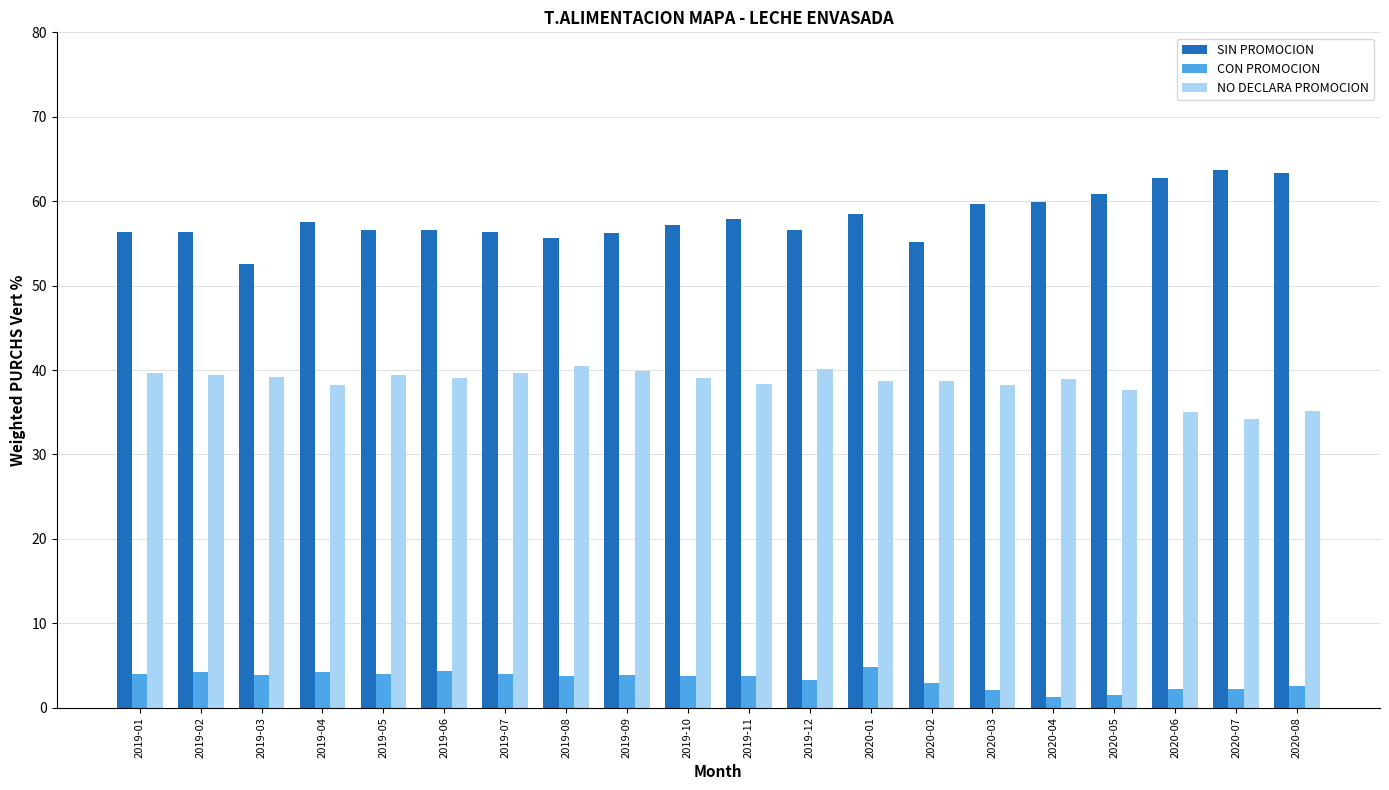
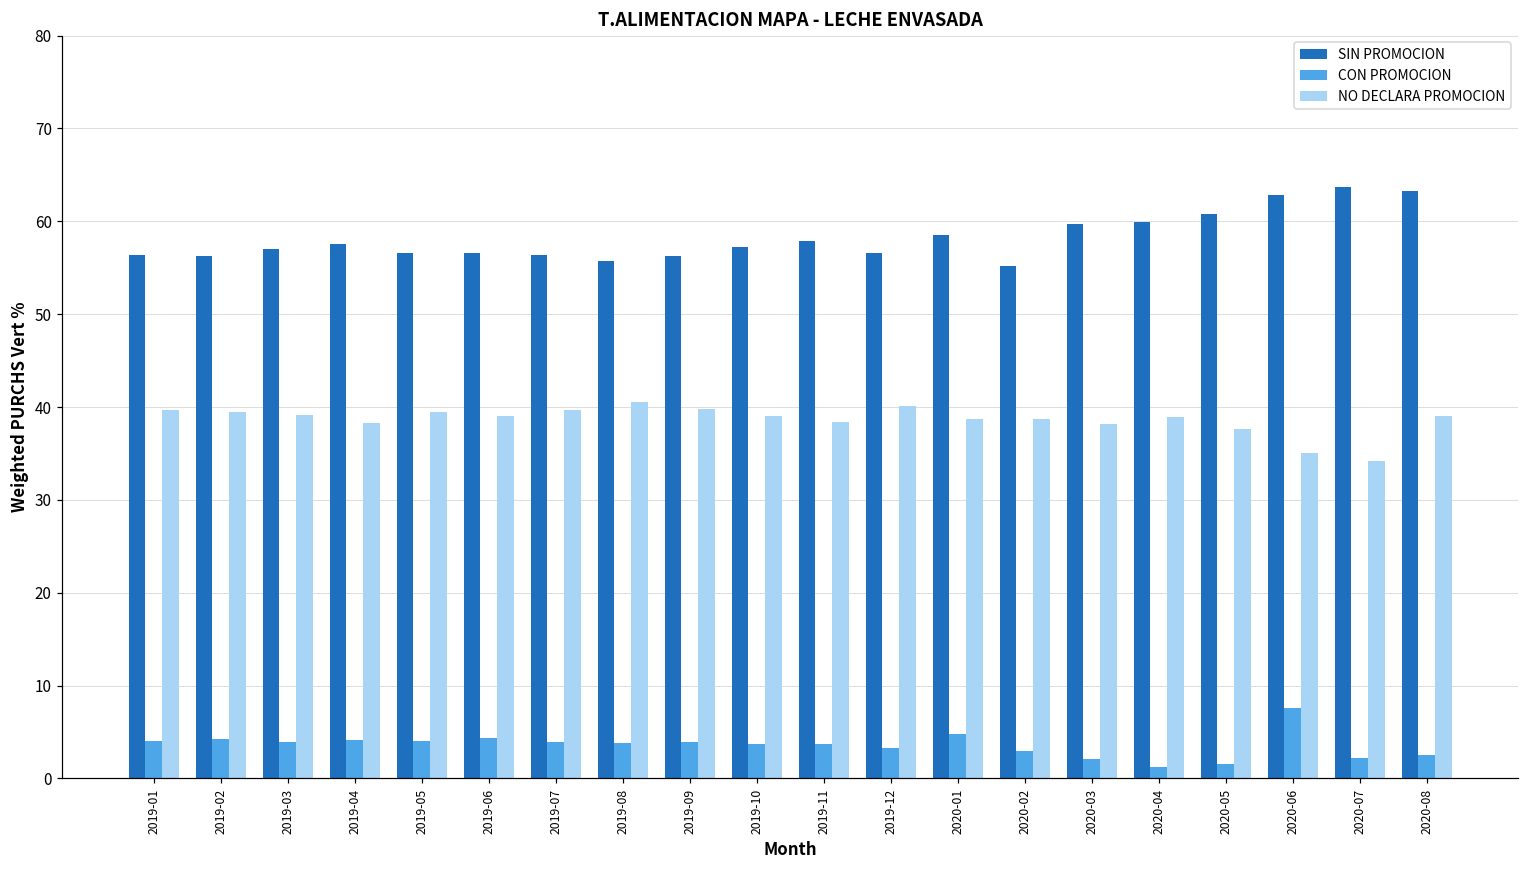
SIN PROMOCION, 2019-03: 53 -> 57
CON PROMOCION, 2020-06: 2 -> 8
NO DECLARA PROMOCION, 2020-08: 35 -> 39
